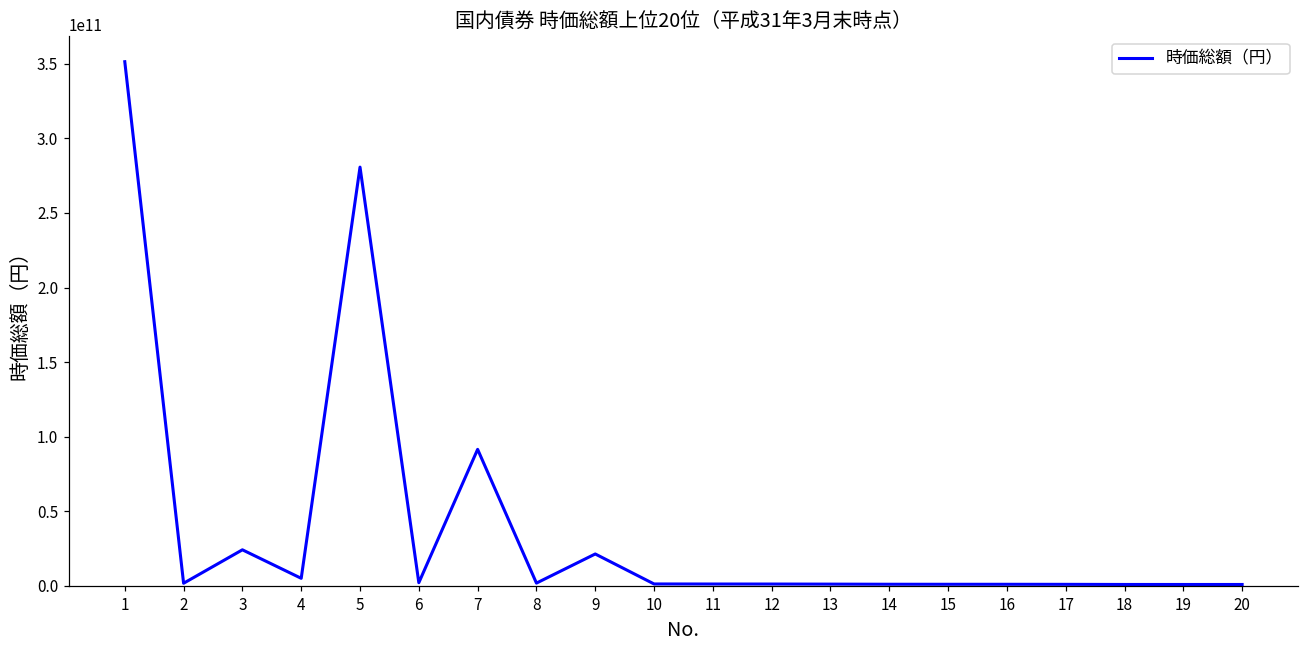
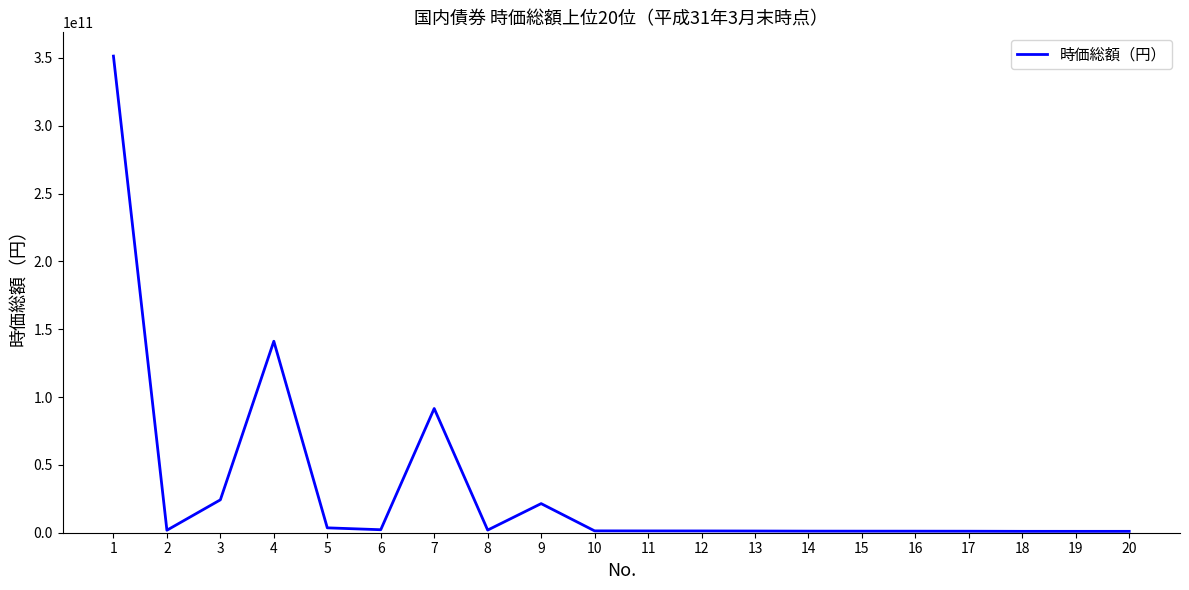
4: 5000000000 -> 141000000000
5: 281000000000 -> 4000000000
